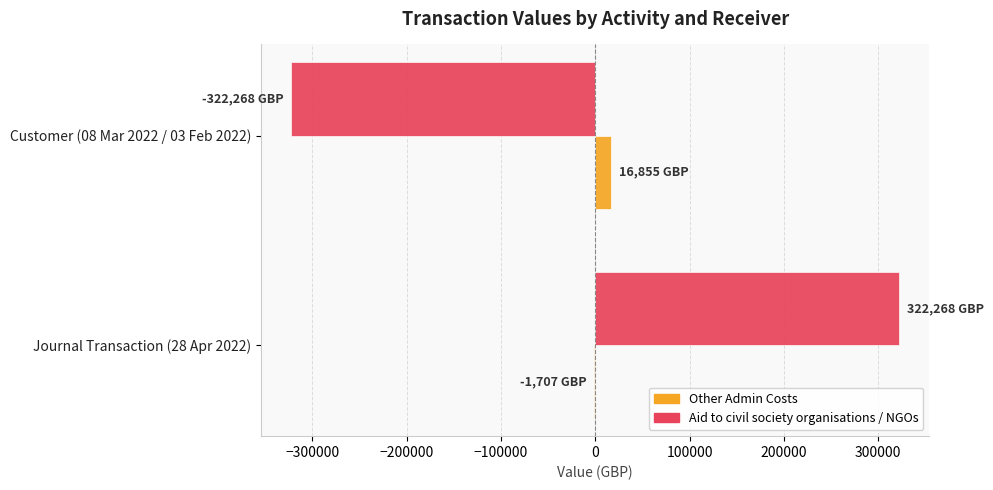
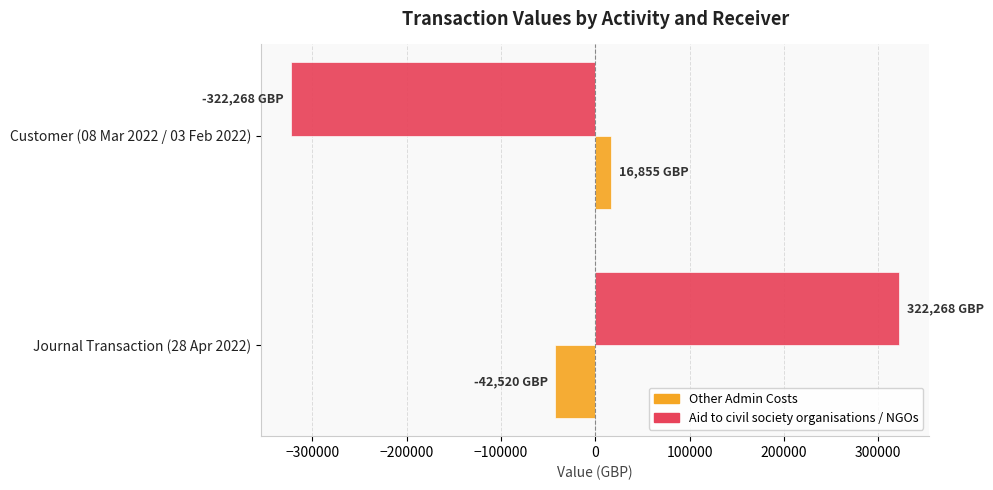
Other Admin Costs, Journal Transaction (28 Apr 2022): -1,707 -> -42,520
